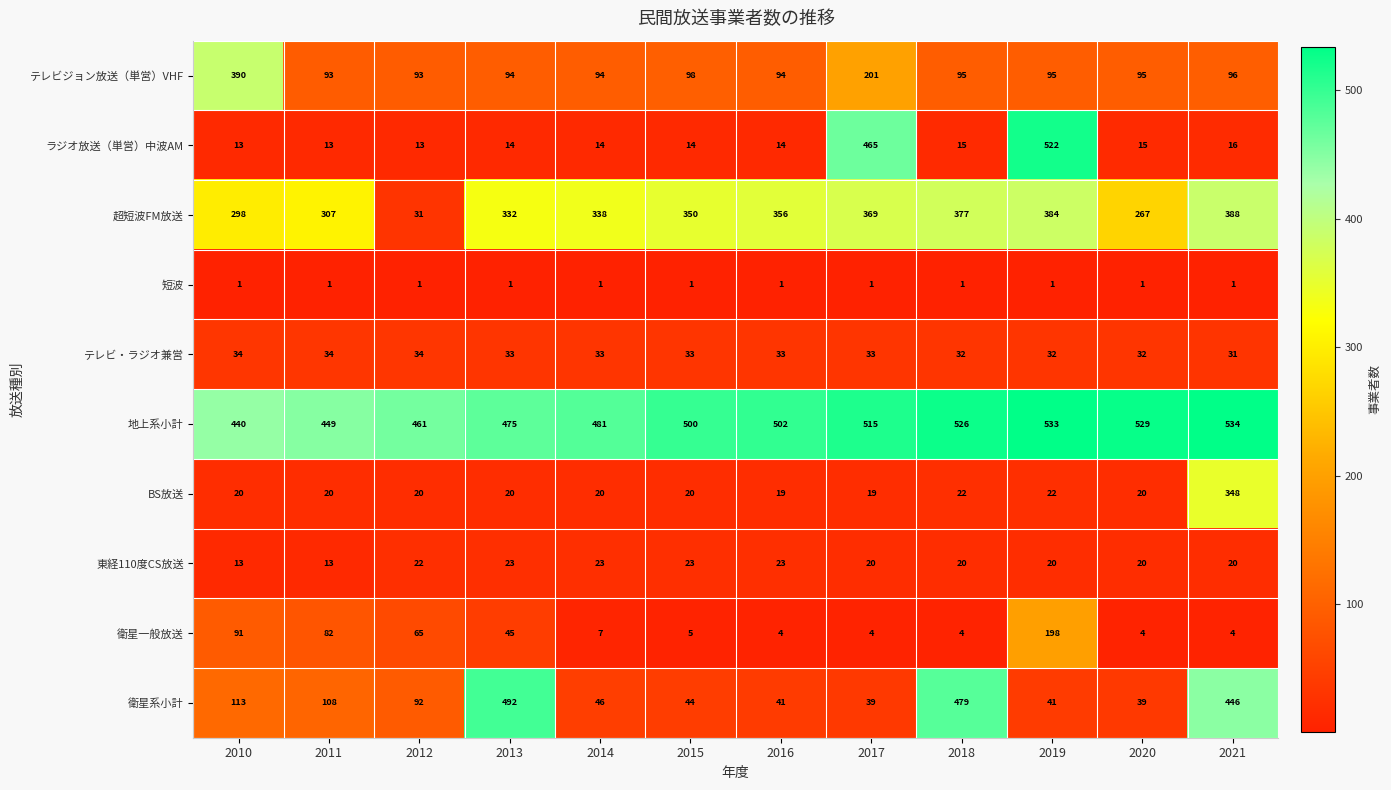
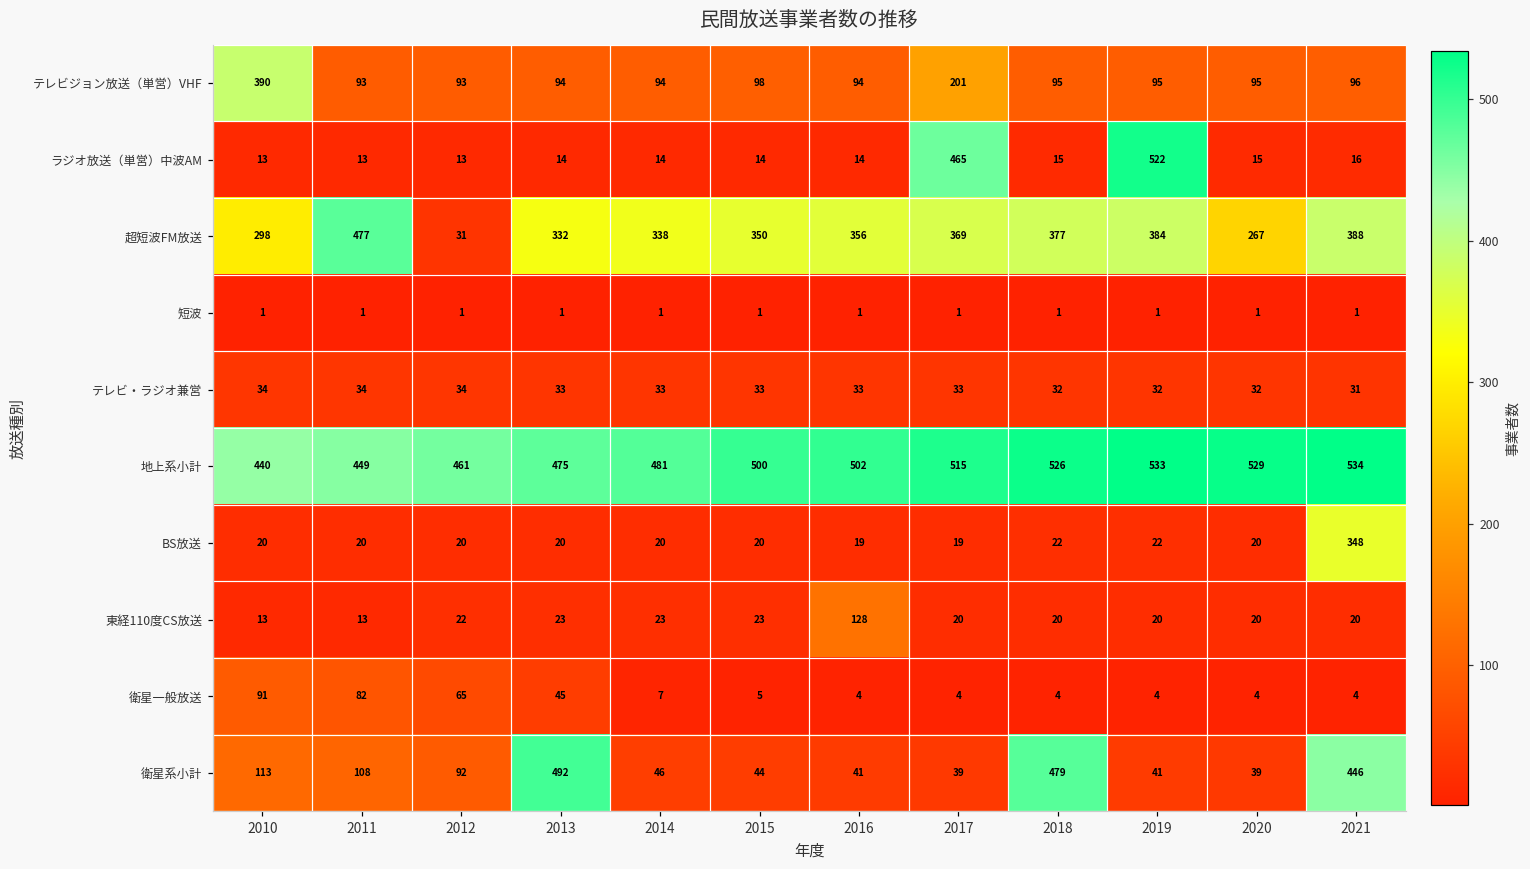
超短波FM放送, 2011: 307 -> 477
東経110度CS放送, 2016: 23 -> 128
衛星一般放送, 2019: 198 -> 4
